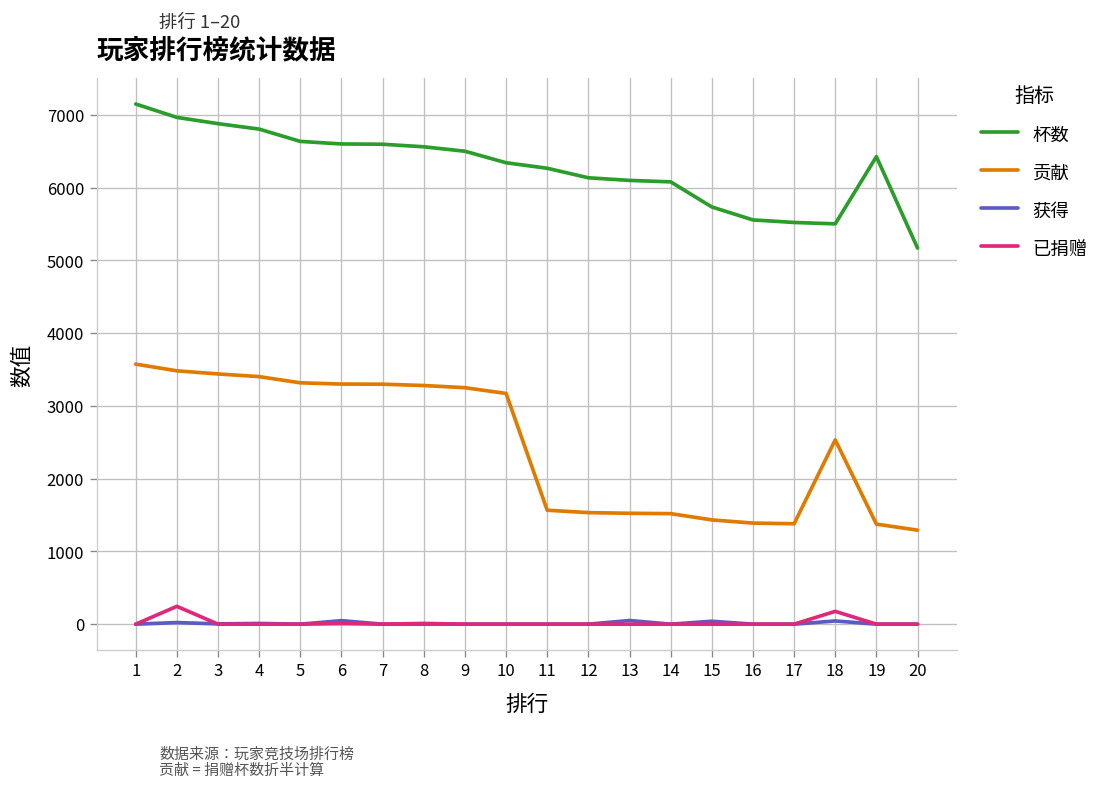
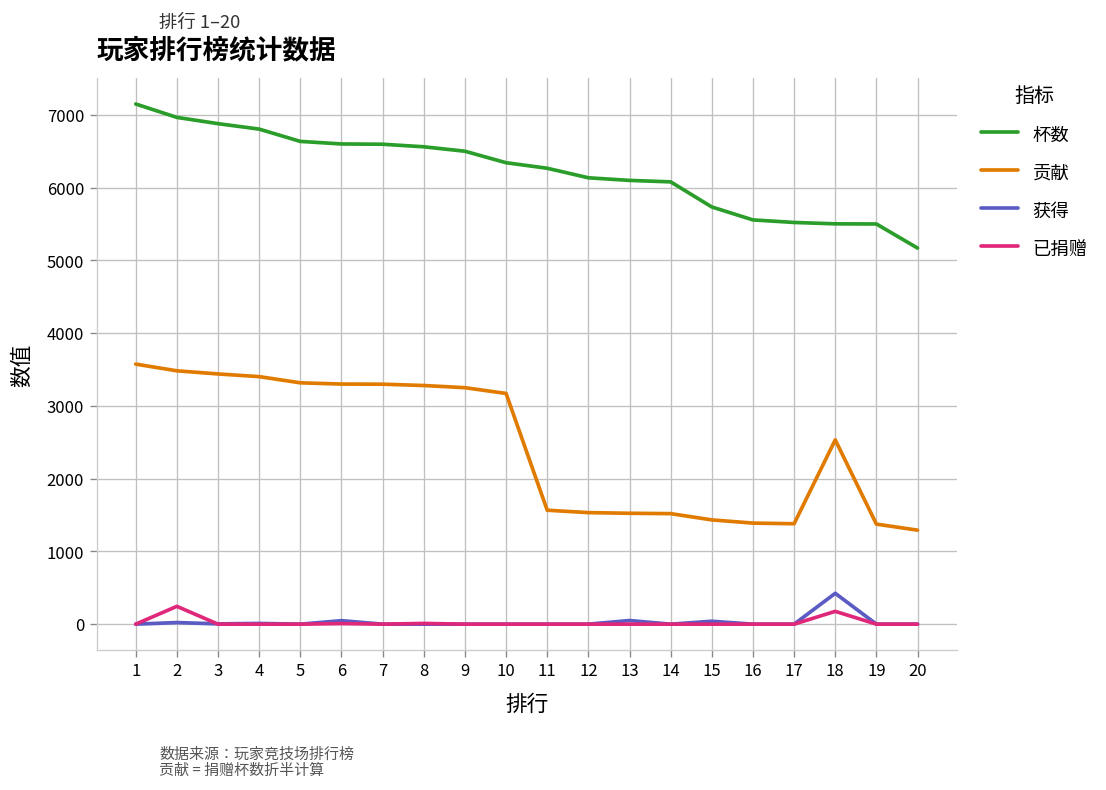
获得, 18: 0 -> 400
杯数, 19: 6400 -> 5500
